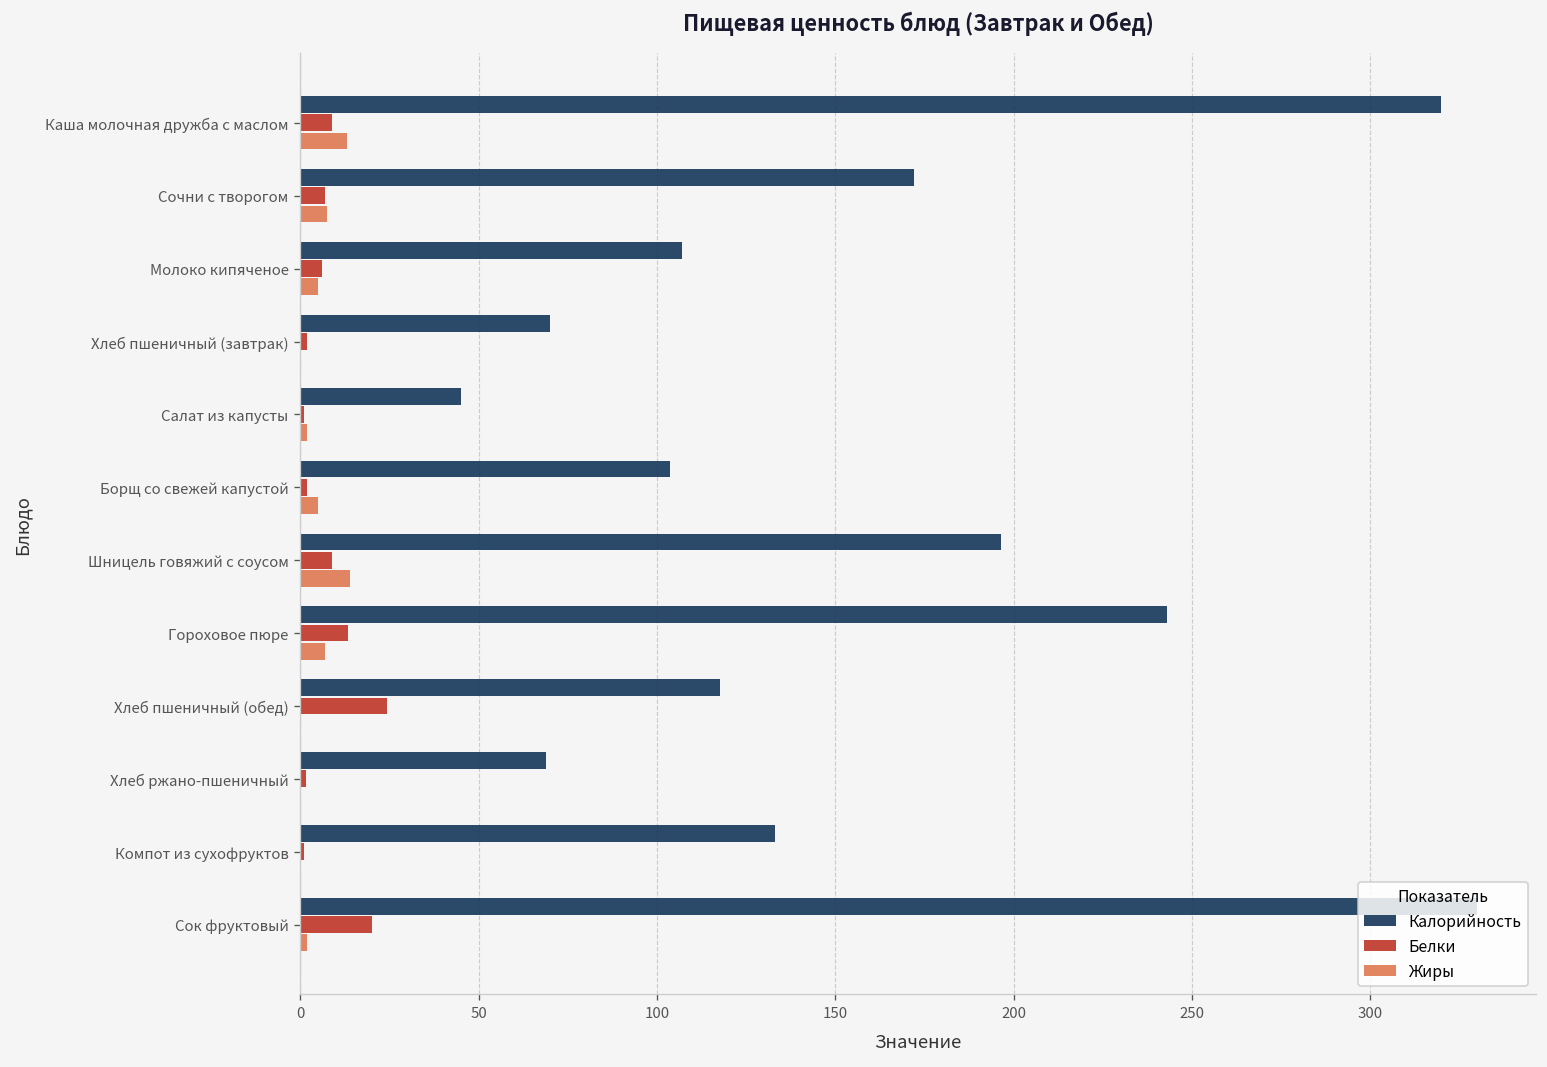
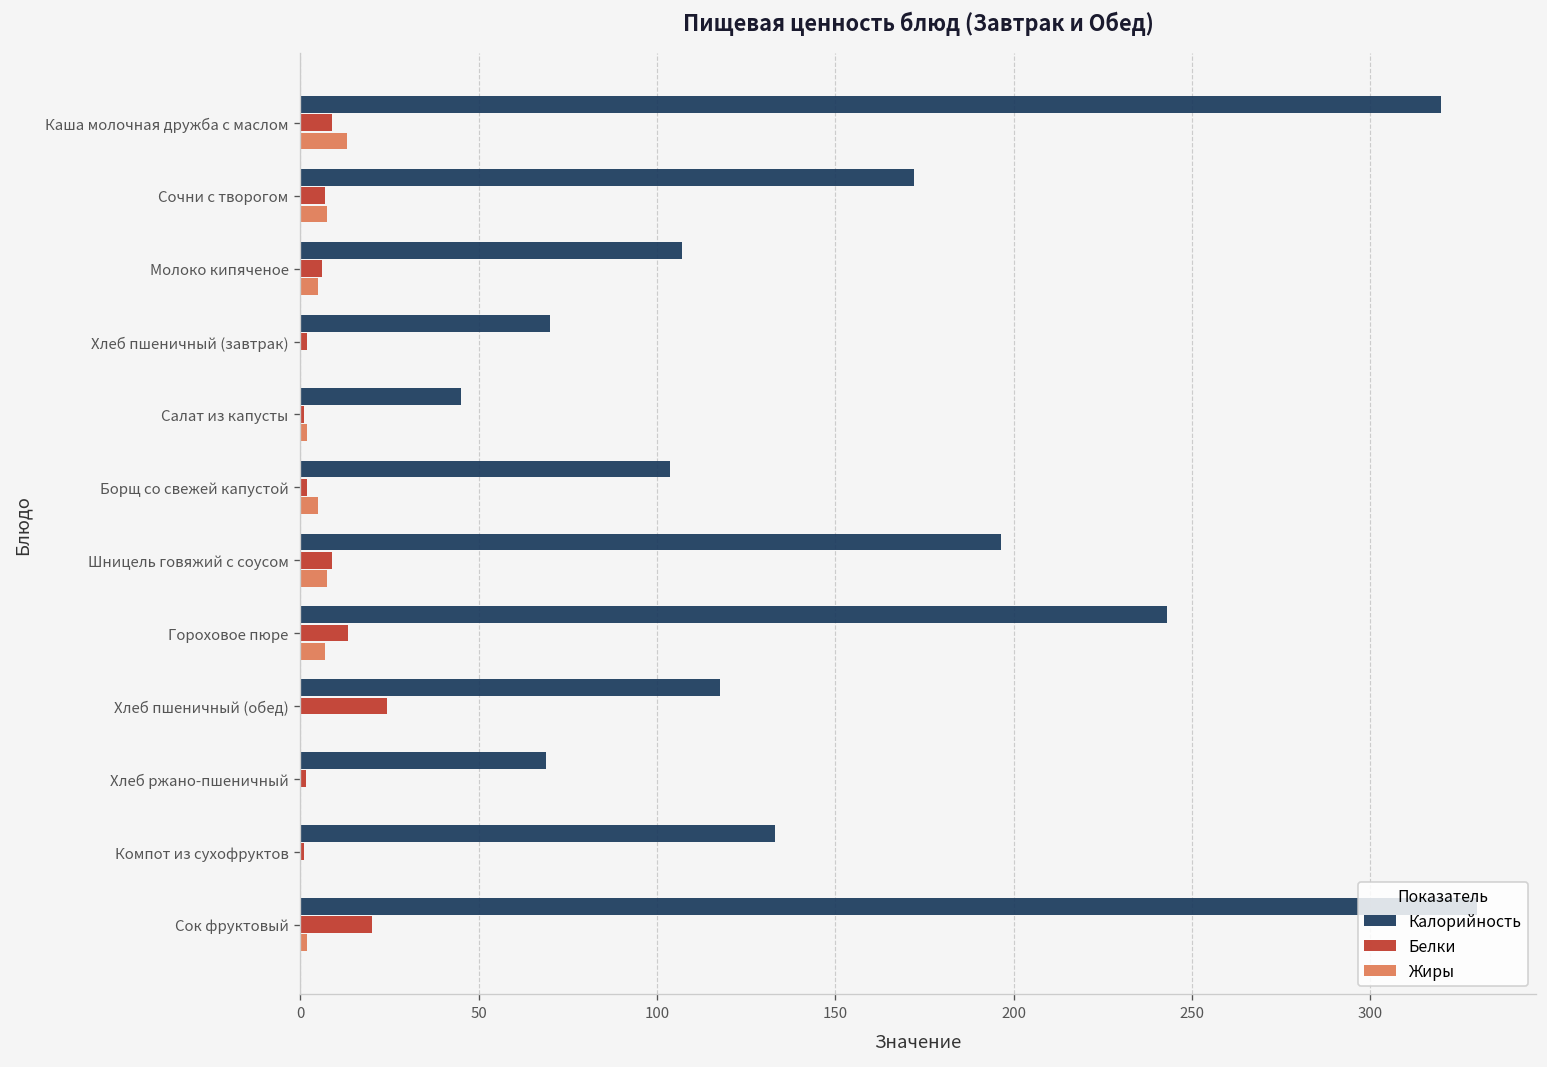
Жиры, Шницель говяжий с соусом: 14 -> 8
